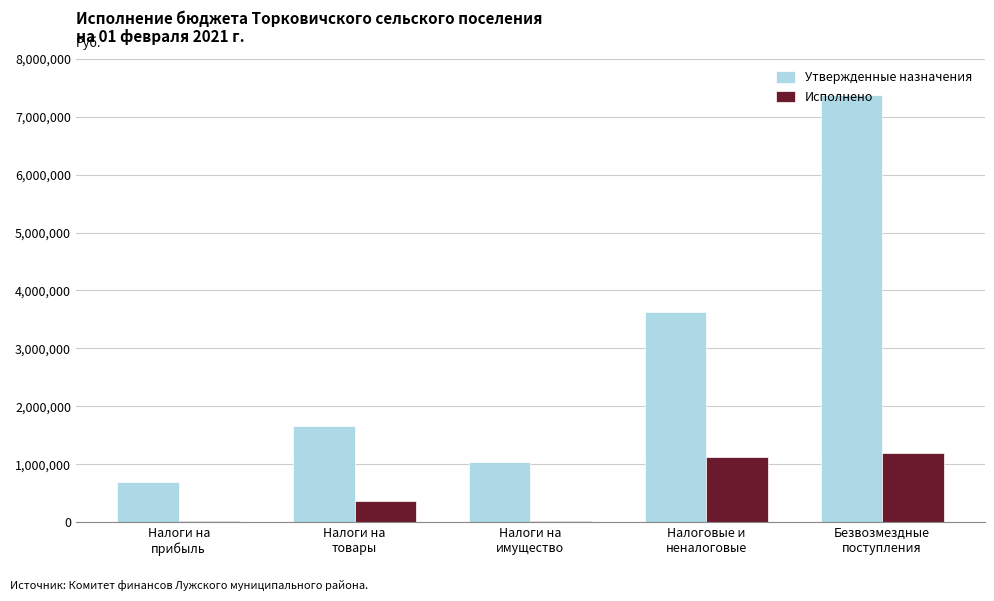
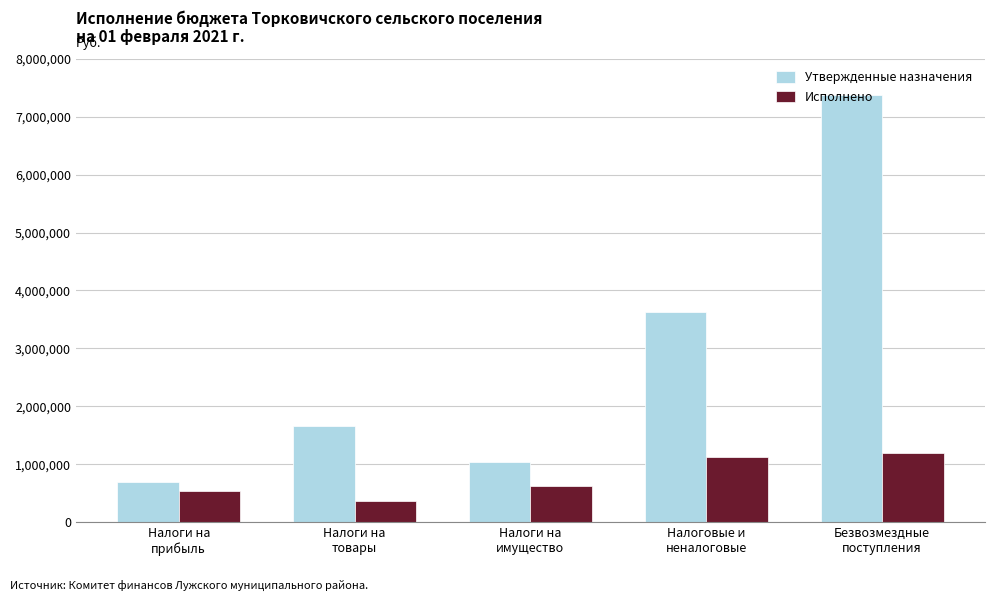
Исполнено, Налоги на прибыль: 0 -> 500,000
Исполнено, Налоги на имущество: 0 -> 600,000
